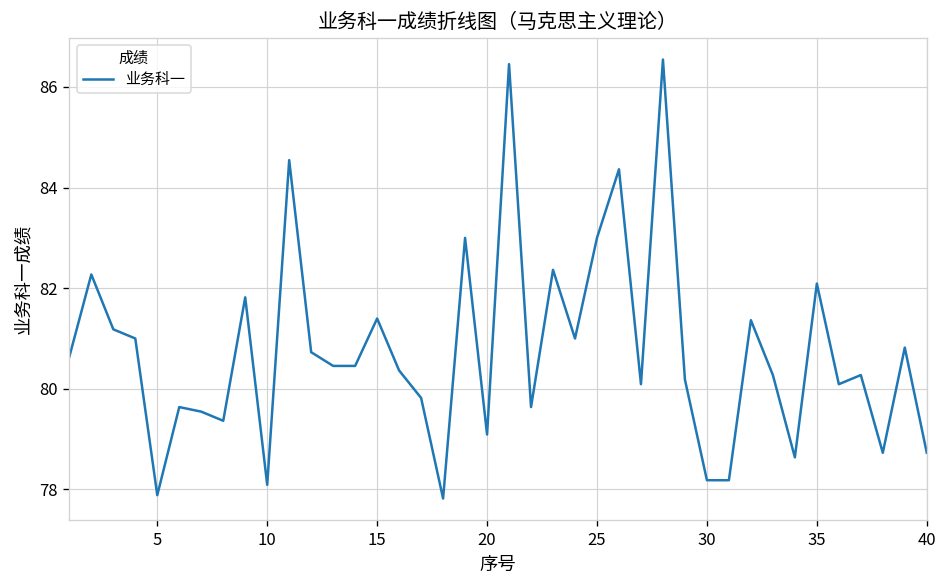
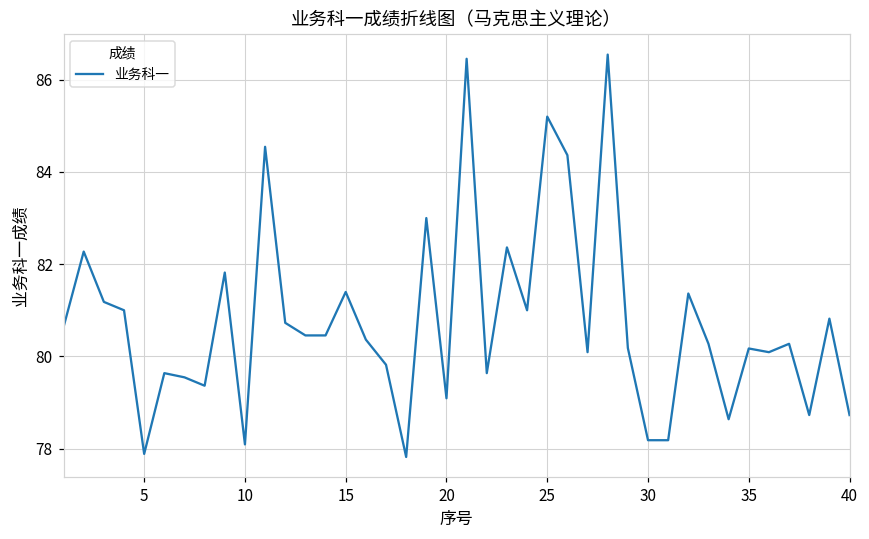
25: 83.0 -> 85.2
35: 82.1 -> 80.2
